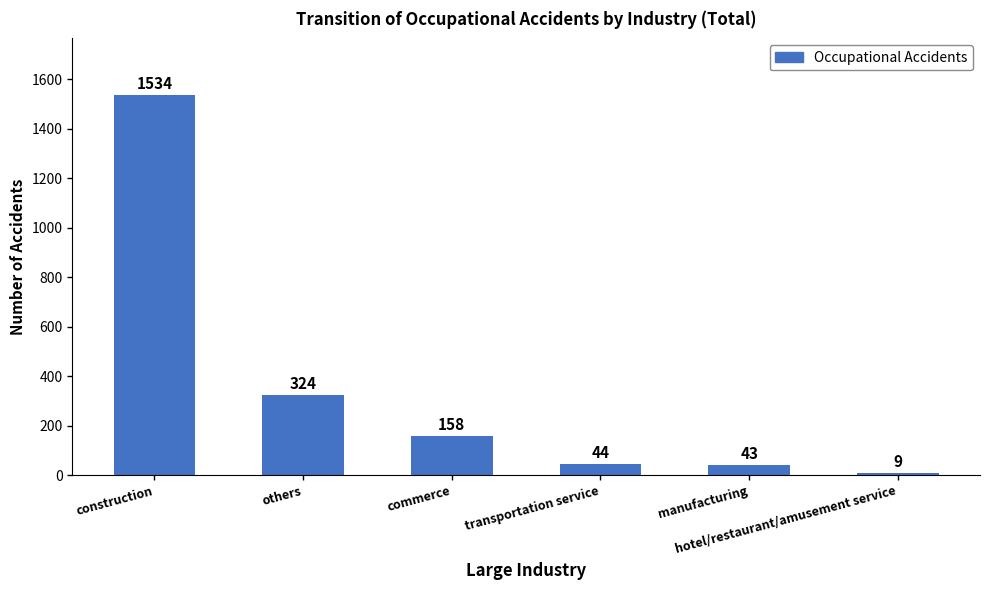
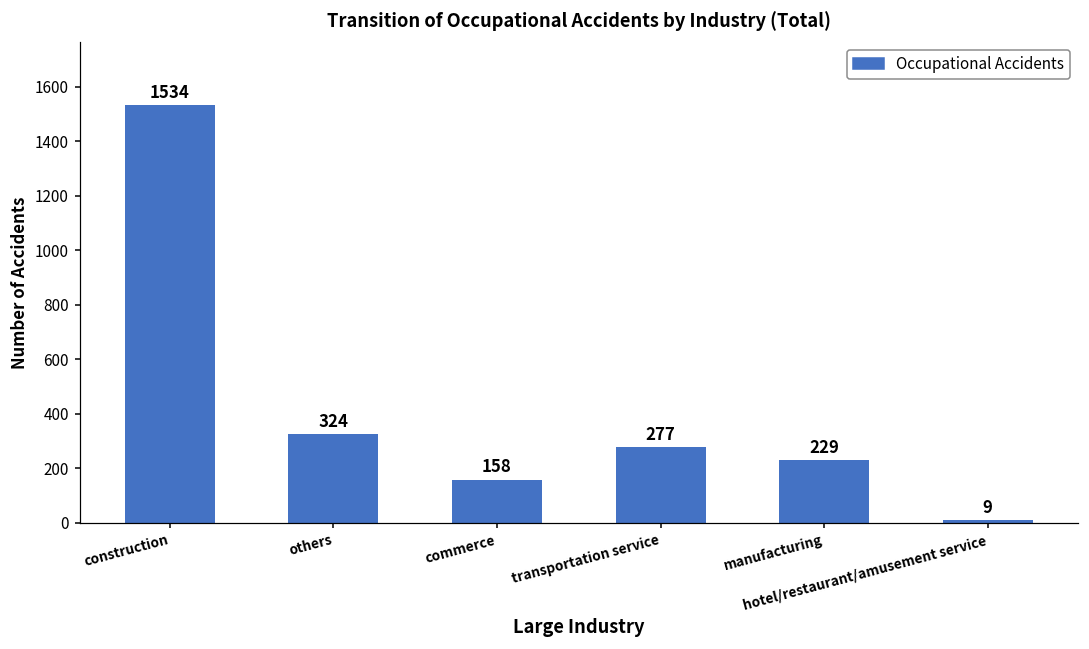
transportation service: 44 -> 277
manufacturing: 43 -> 229
